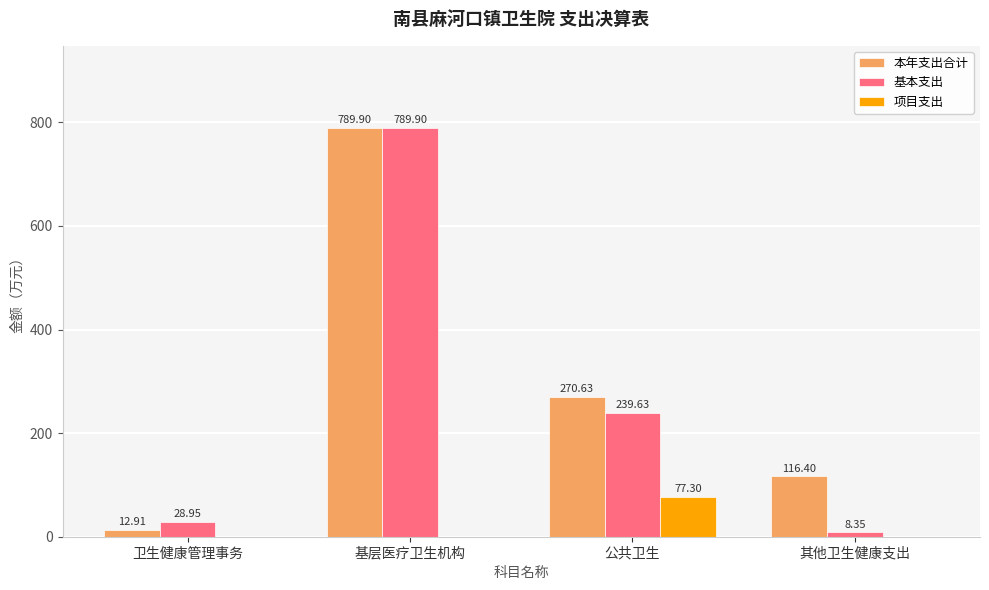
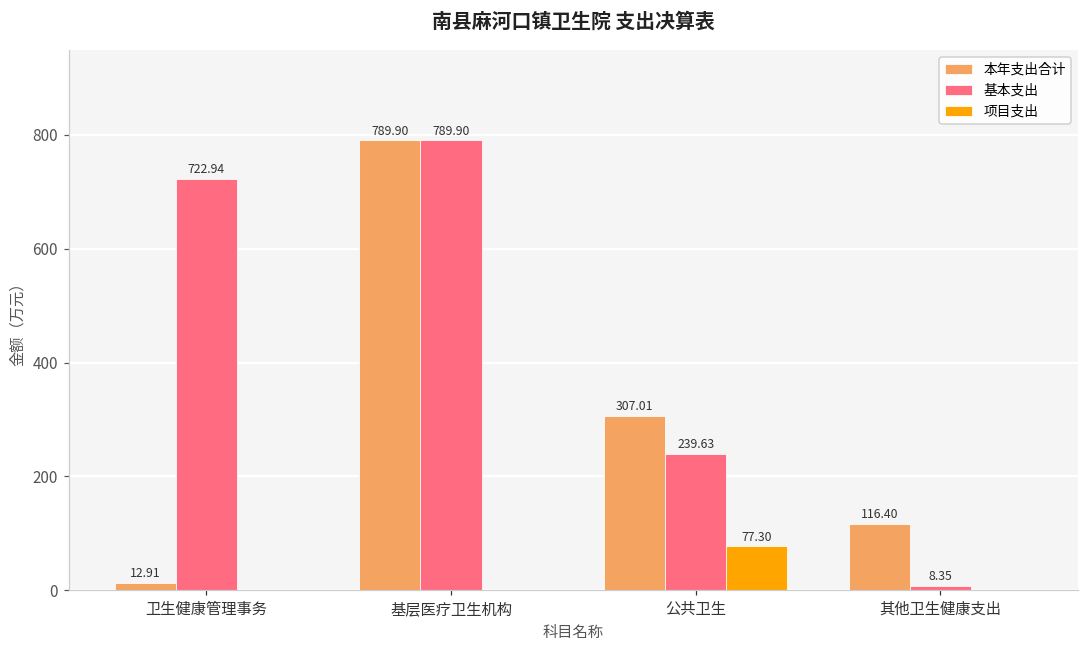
基本支出, 卫生健康管理事务: 28.95 -> 722.94
本年支出合计, 公共卫生: 270.63 -> 307.01
